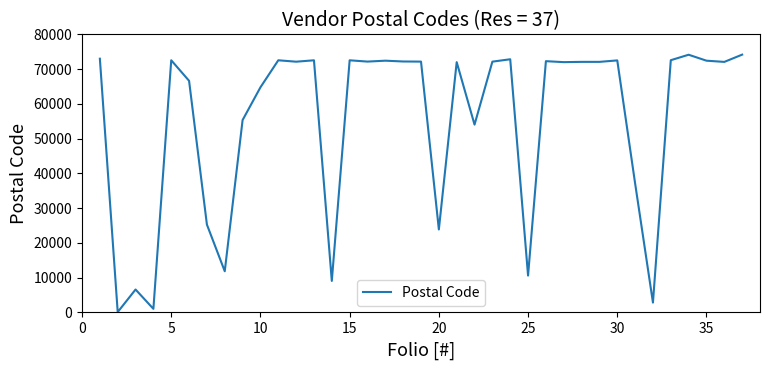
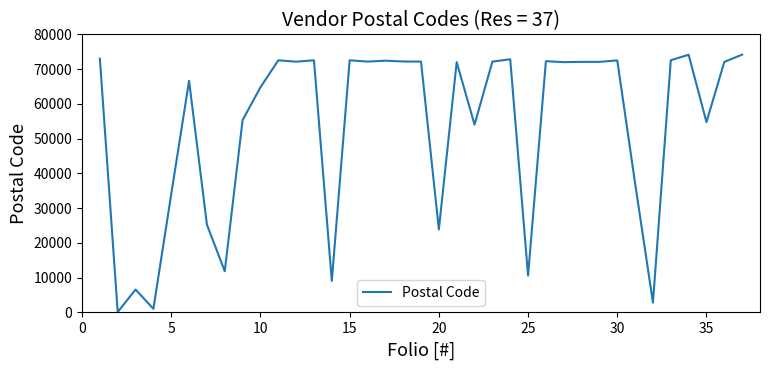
5: 73000 -> 34000
35: 72000 -> 55000
